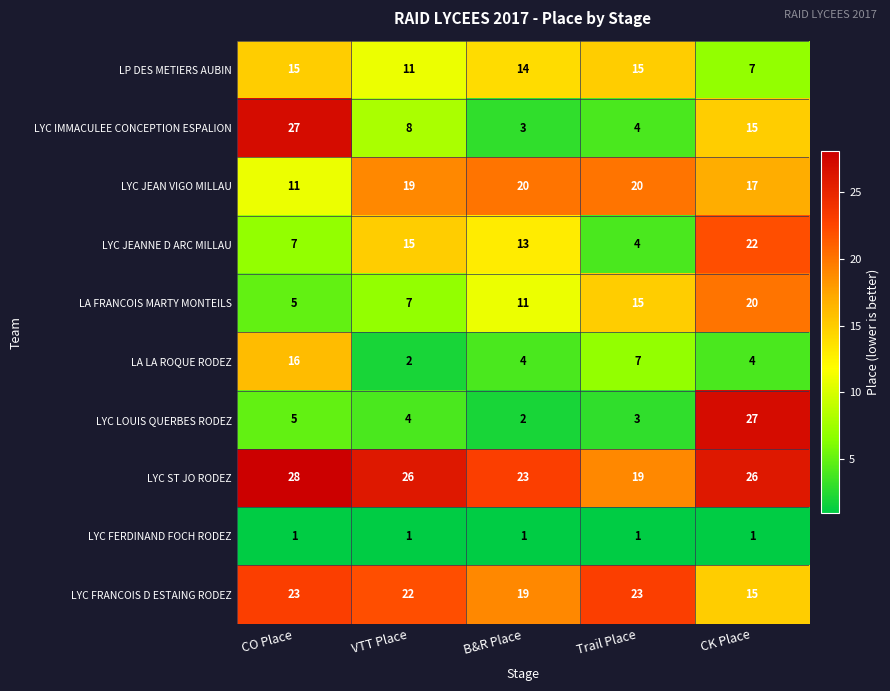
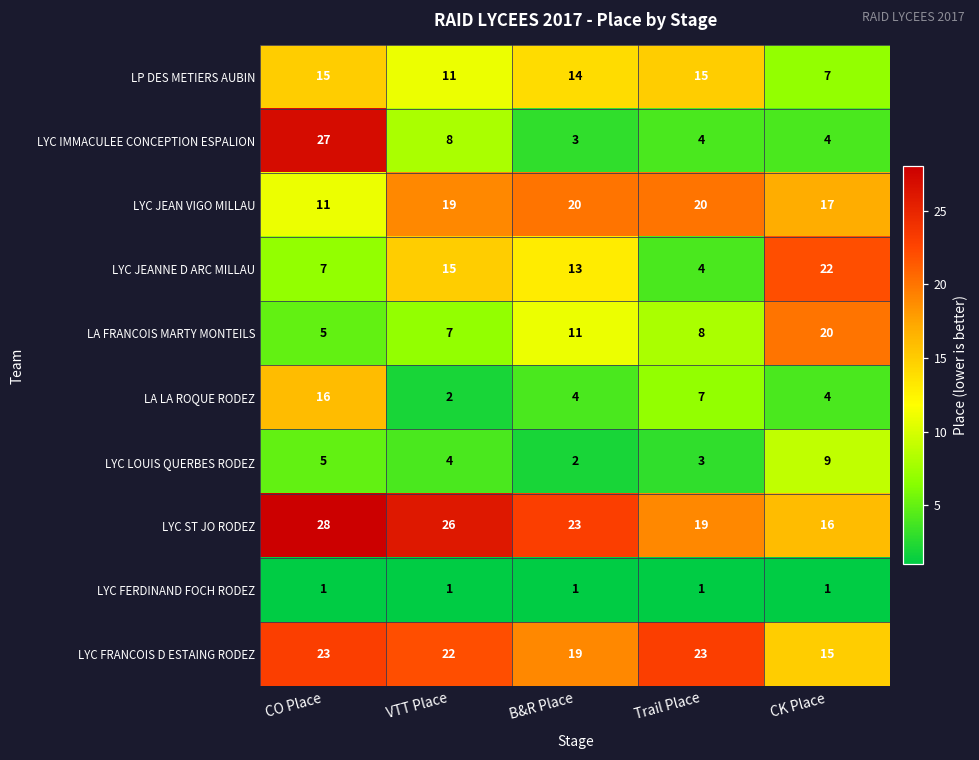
LYC IMMACULEE CONCEPTION ESPALION, CK Place: 15 -> 4
LA FRANCOIS MARTY MONTEILS, Trail Place: 15 -> 8
LYC LOUIS QUERBES RODEZ, CK Place: 27 -> 9
LYC ST JO RODEZ, CK Place: 26 -> 16
